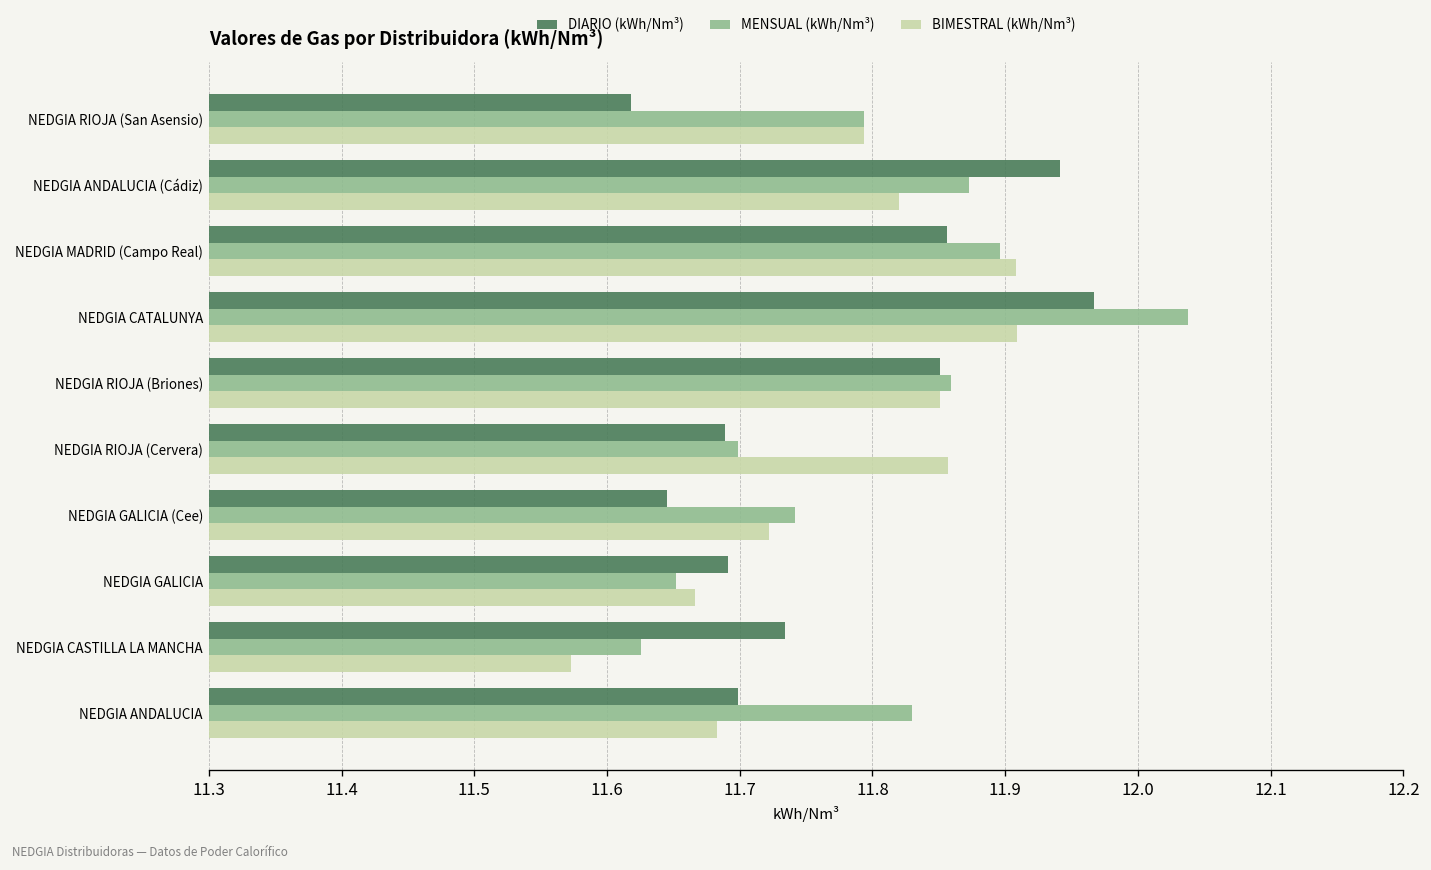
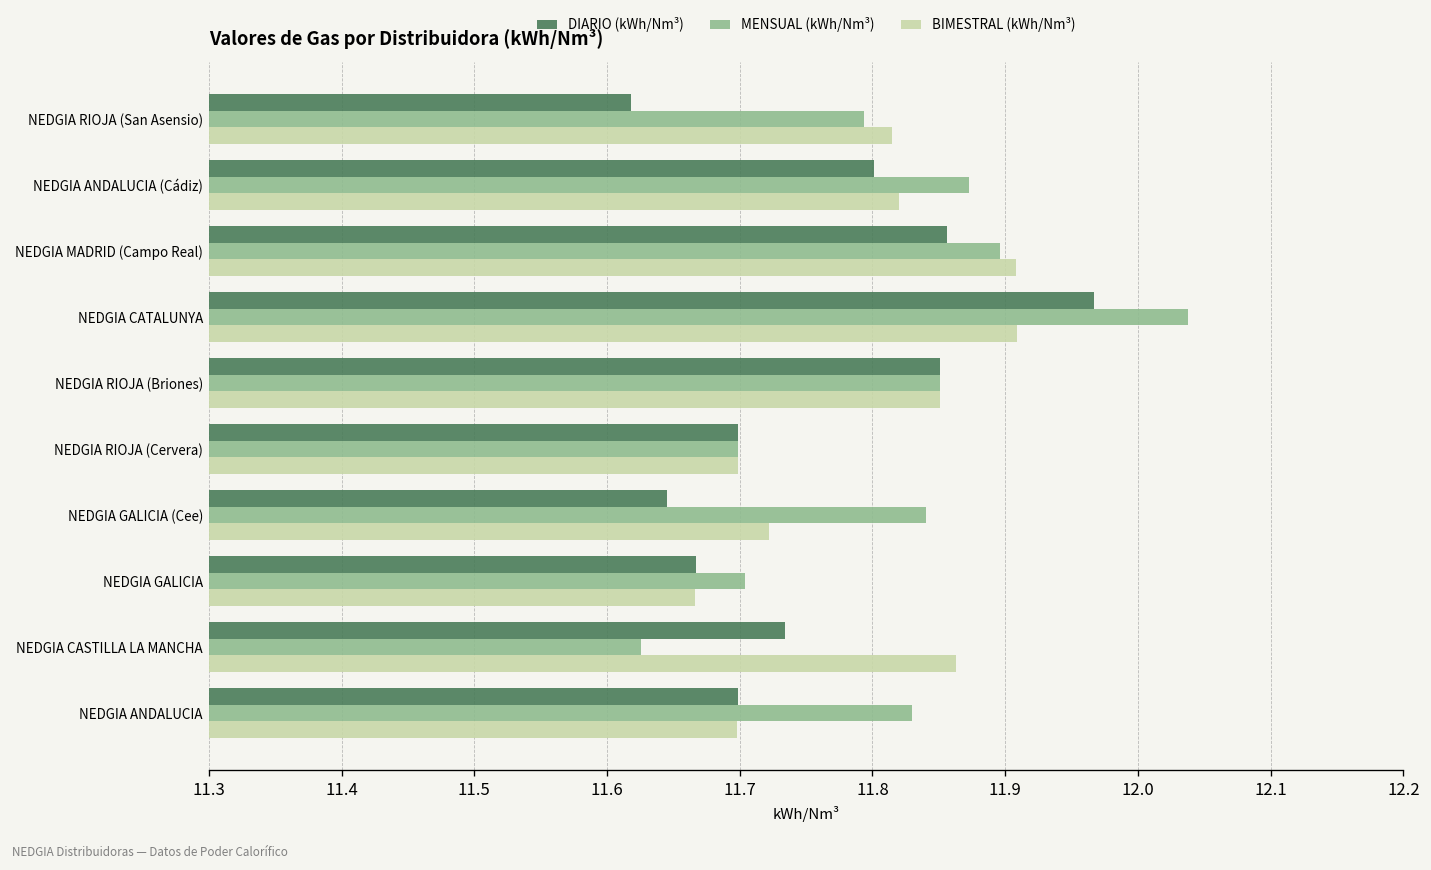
BIMESTRAL (kWh/Nm³), NEDGIA RIOJA (San Asensio): 11.794 -> 11.815
DIARIO (kWh/Nm³), NEDGIA ANDALUCIA (Cádiz): 11.941 -> 11.801
MENSUAL (kWh/Nm³), NEDGIA RIOJA (Briones): 11.859 -> 11.851
DIARIO (kWh/Nm³), NEDGIA RIOJA (Cervera): 11.689 -> 11.699
BIMESTRAL (kWh/Nm³), NEDGIA RIOJA (Cervera): 11.857 -> 11.699
MENSUAL (kWh/Nm³), NEDGIA GALICIA (Cee): 11.742 -> 11.840
DIARIO (kWh/Nm³), NEDGIA GALICIA: 11.691 -> 11.667
MENSUAL (kWh/Nm³), NEDGIA GALICIA: 11.652 -> 11.704
BIMESTRAL (kWh/Nm³), NEDGIA CASTILLA LA MANCHA: 11.573 -> 11.863
BIMESTRAL (kWh/Nm³), NEDGIA ANDALUCIA: 11.683 -> 11.698
